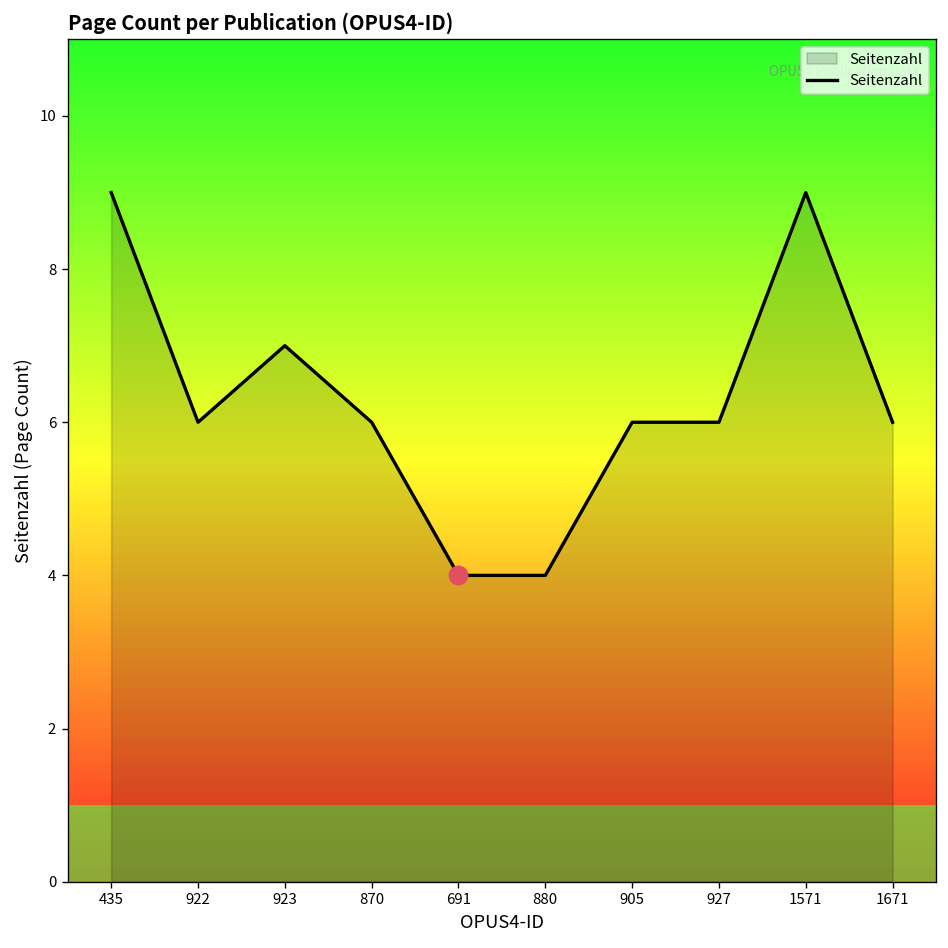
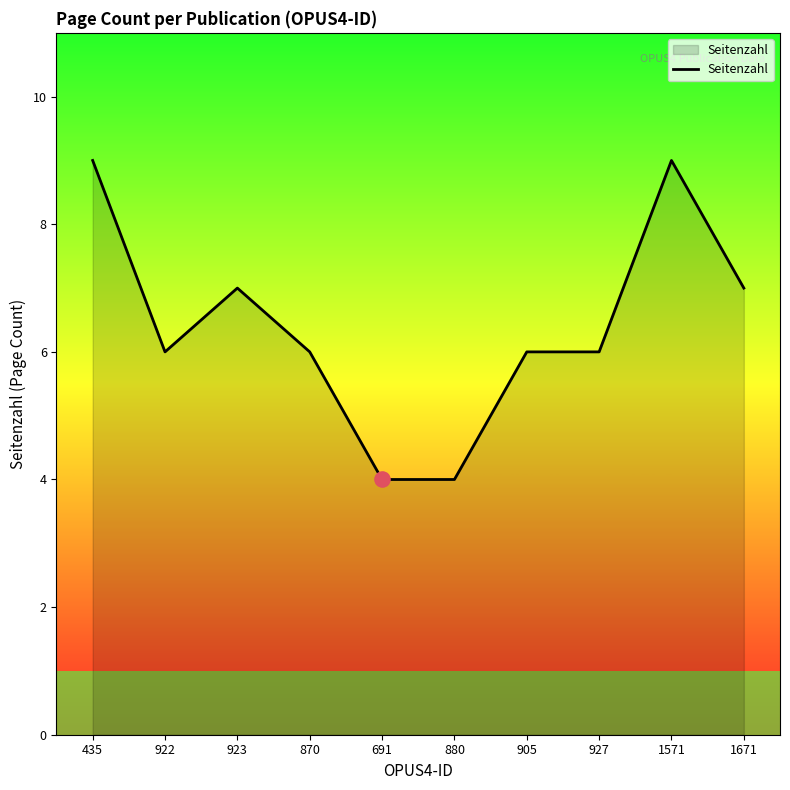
Seitenzahl, 1671: 6 -> 7
